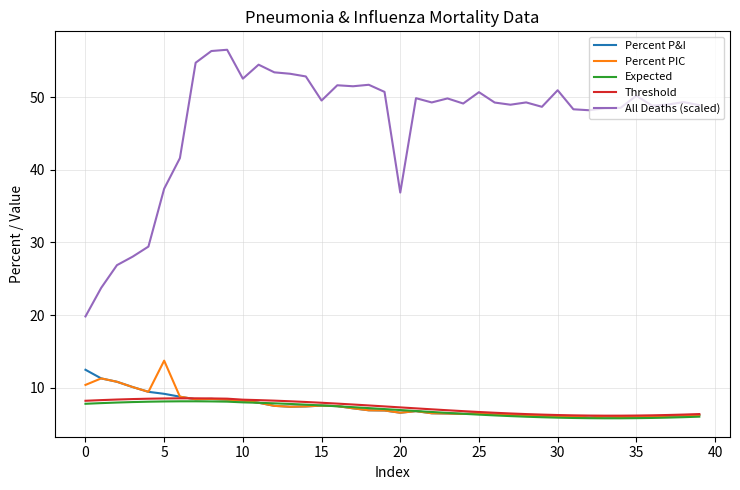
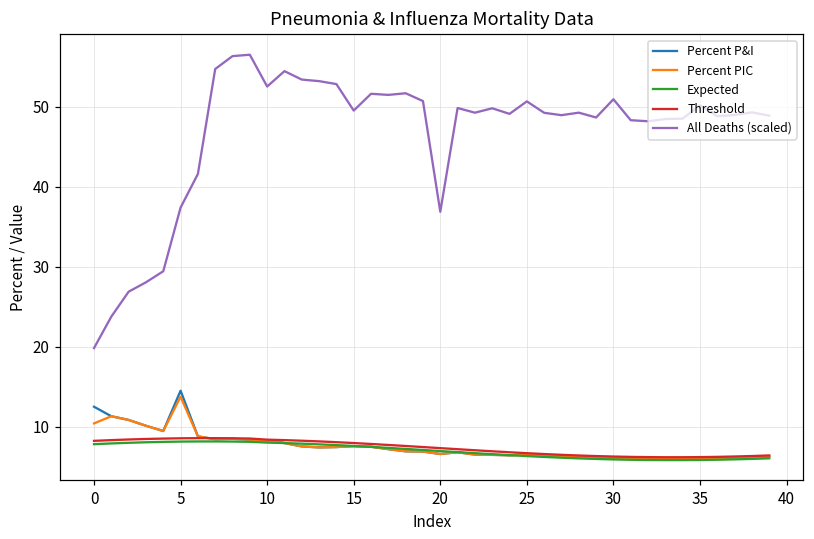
Percent P&I, 5: 9 -> 15
